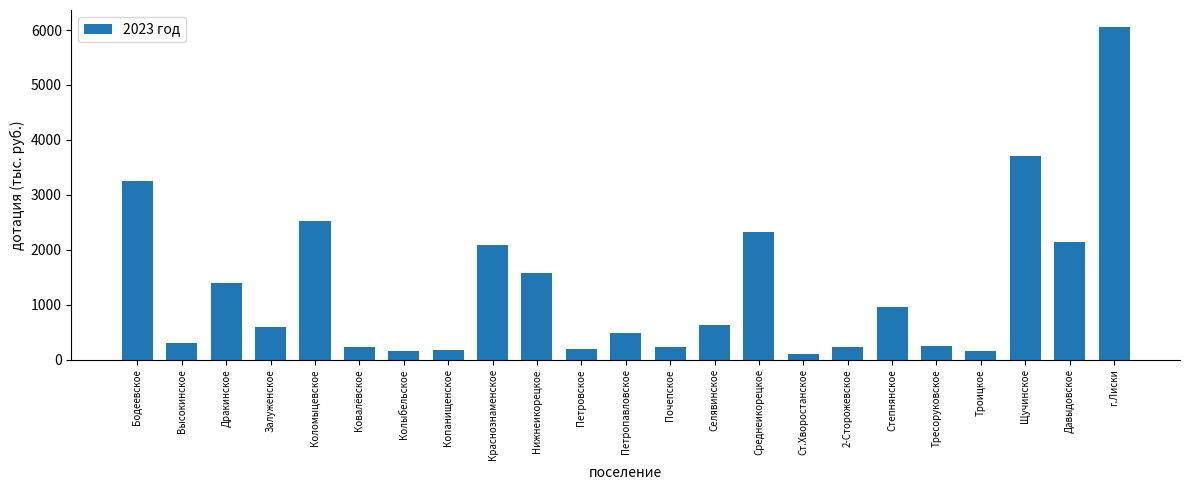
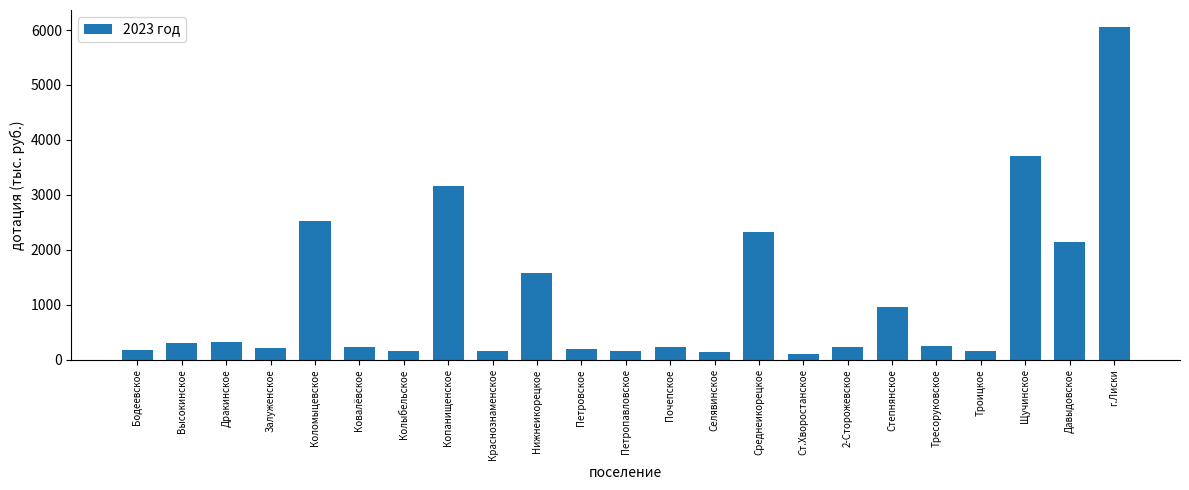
Бодеевское: 3300 -> 200
Дракинское: 1400 -> 300
Залуженское: 600 -> 200
Копанищенское: 200 -> 3200
Краснознаменское: 2100 -> 200
Петропавловское: 500 -> 200
Селявинское: 600 -> 100
